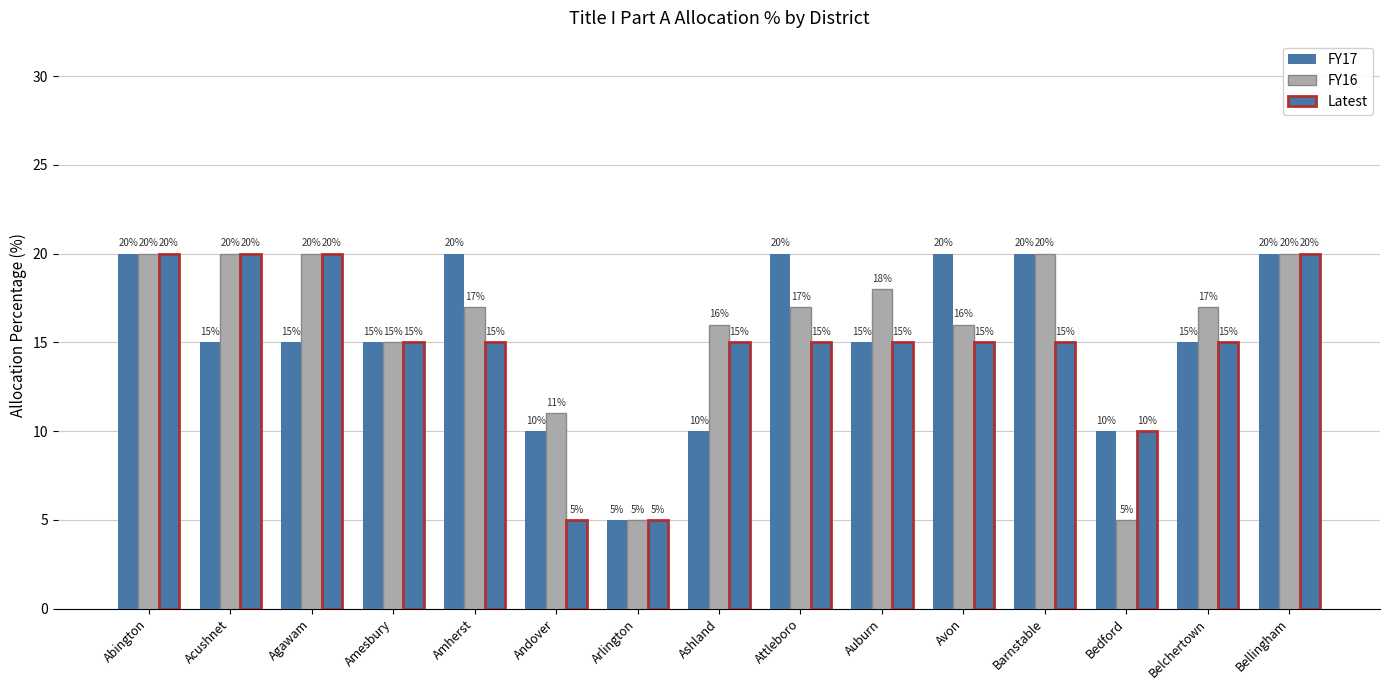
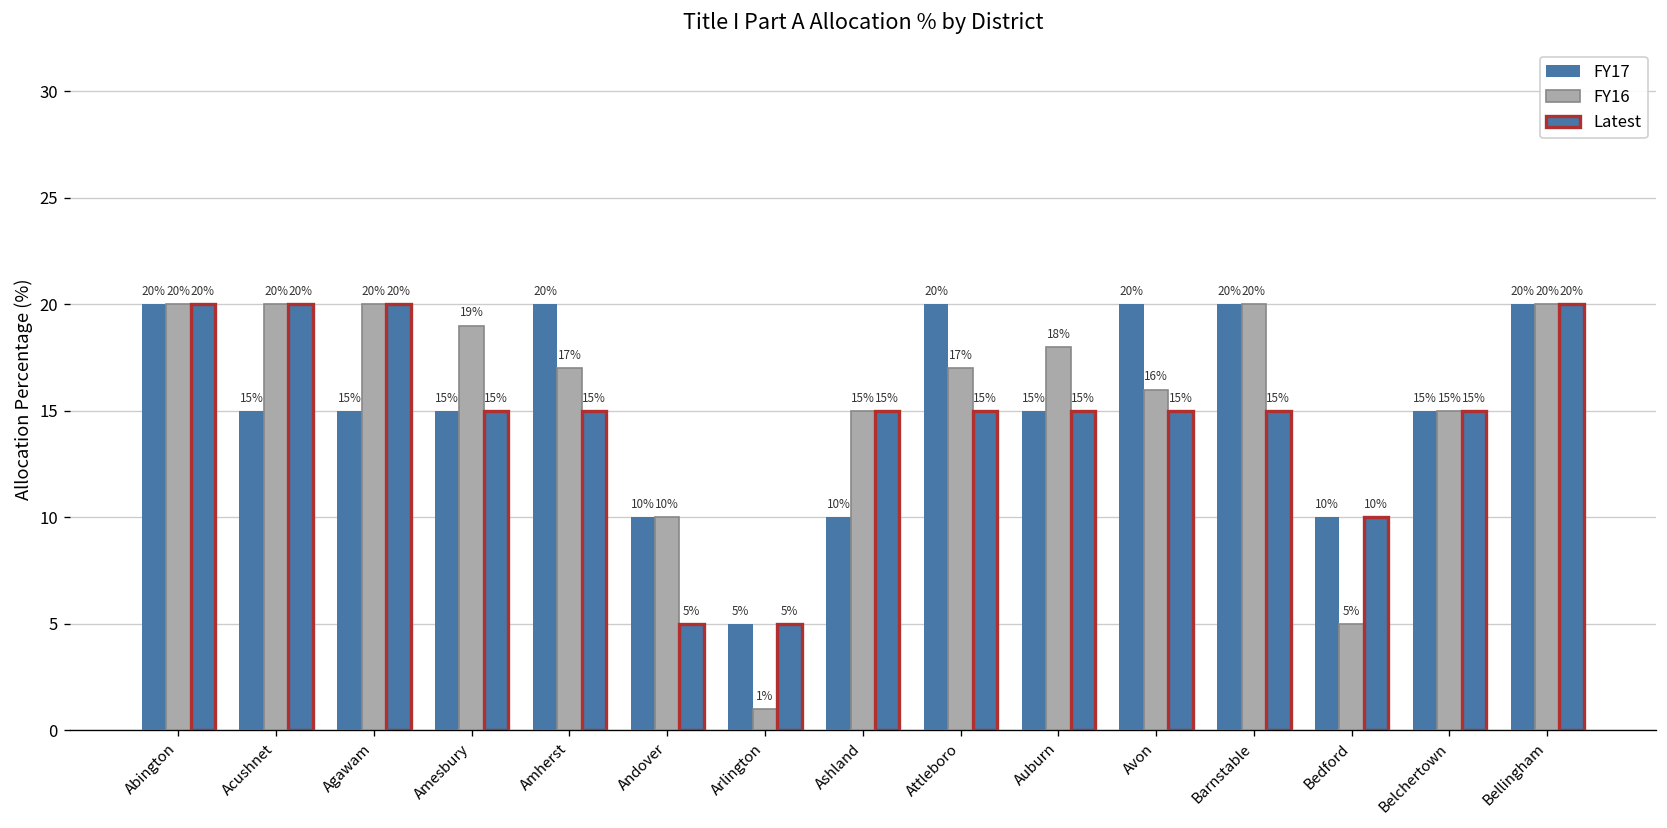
FY16, Amesbury: 15% -> 19%
FY16, Andover: 11% -> 10%
FY16, Arlington: 5% -> 1%
FY16, Ashland: 16% -> 15%
FY16, Belchertown: 17% -> 15%
